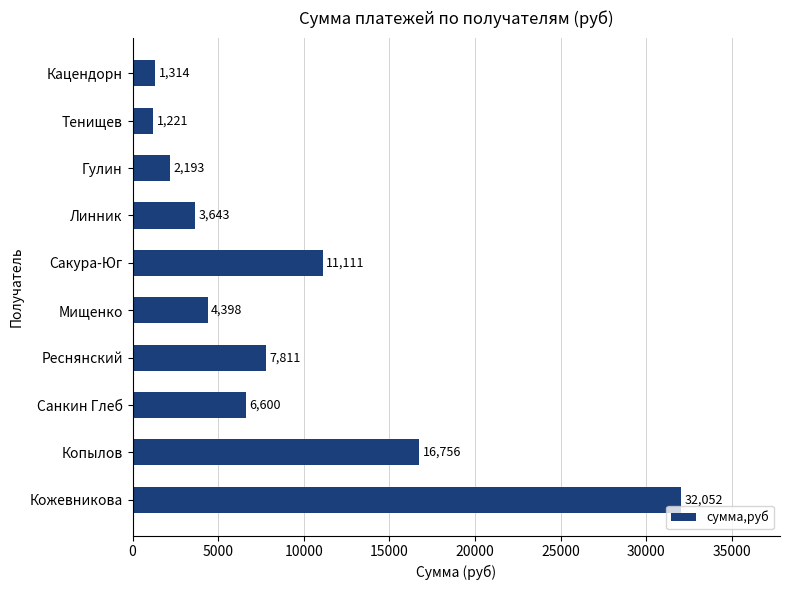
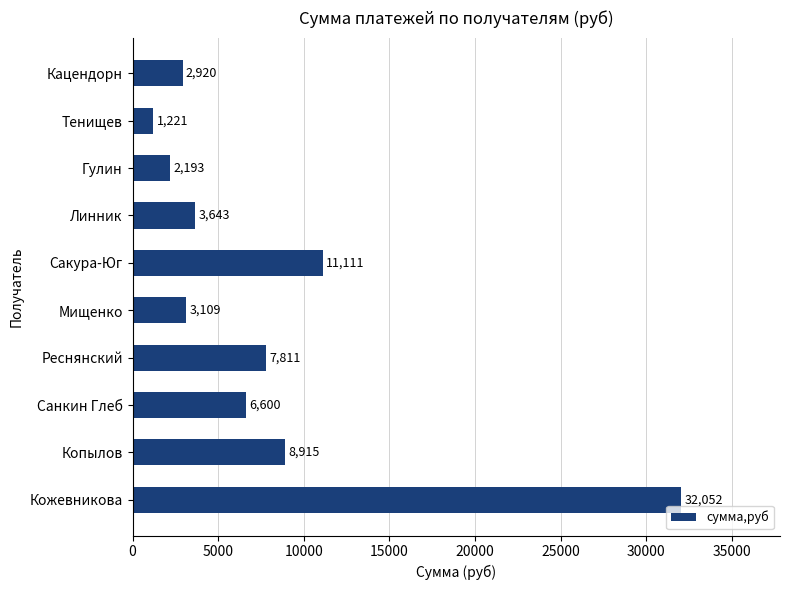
Кацендорн: 1,314 -> 2,920
Мищенко: 4,398 -> 3,109
Копылов: 16,756 -> 8,915
